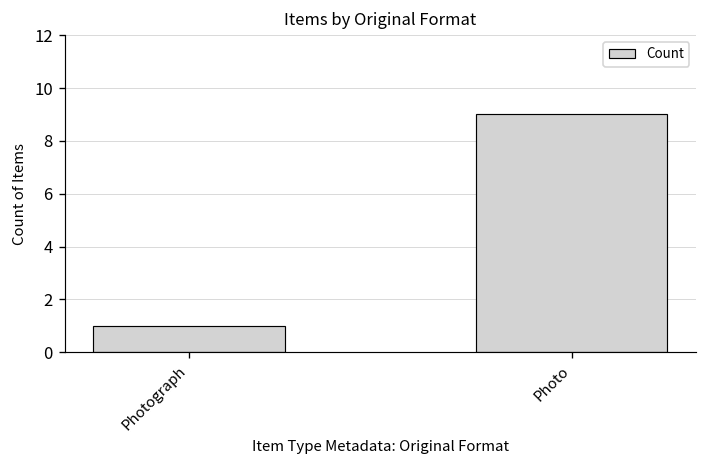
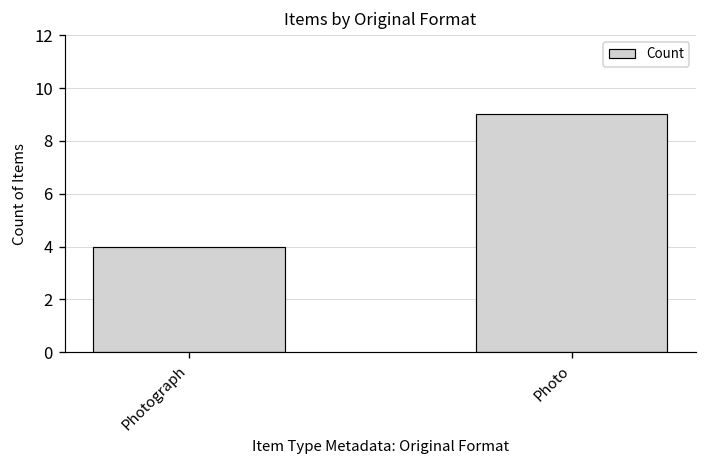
Photograph: 1 -> 4
